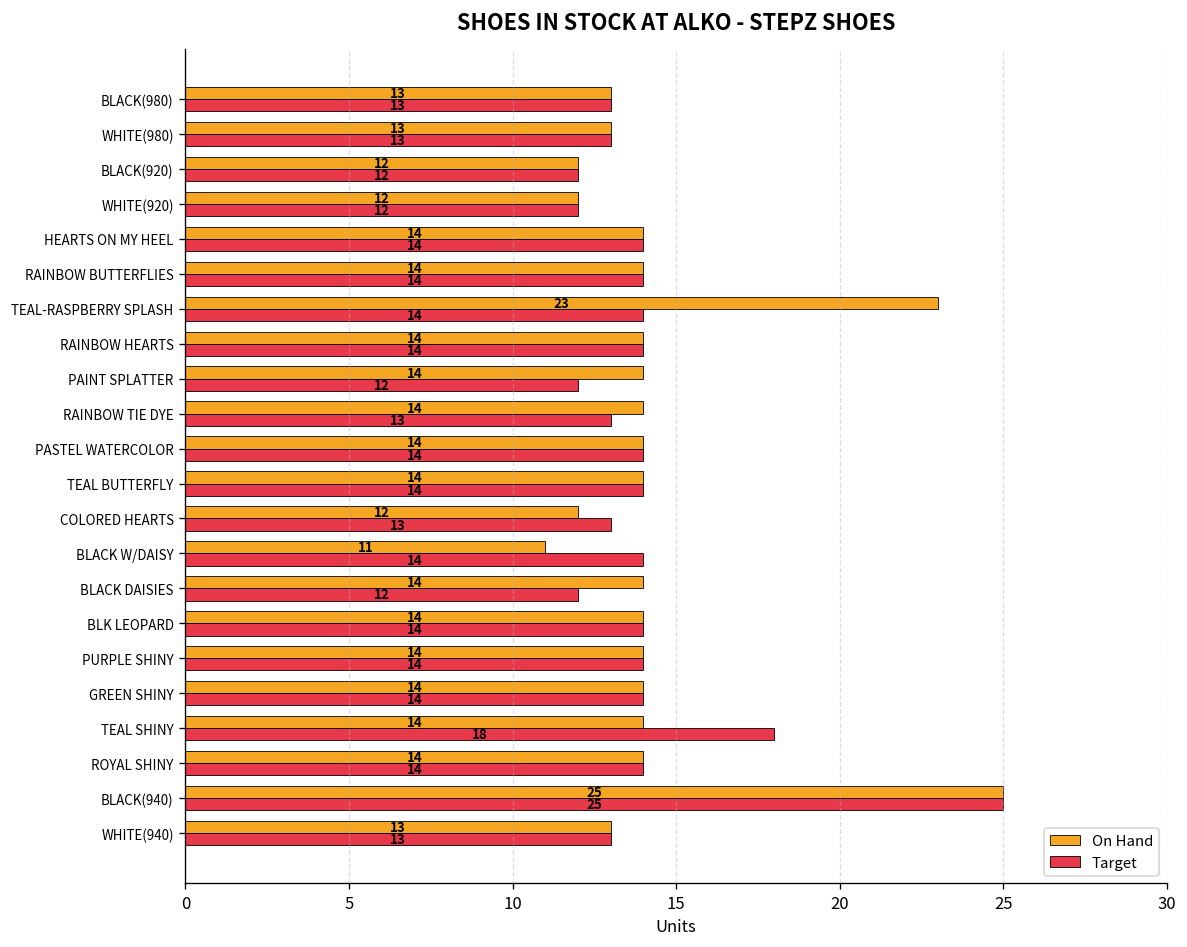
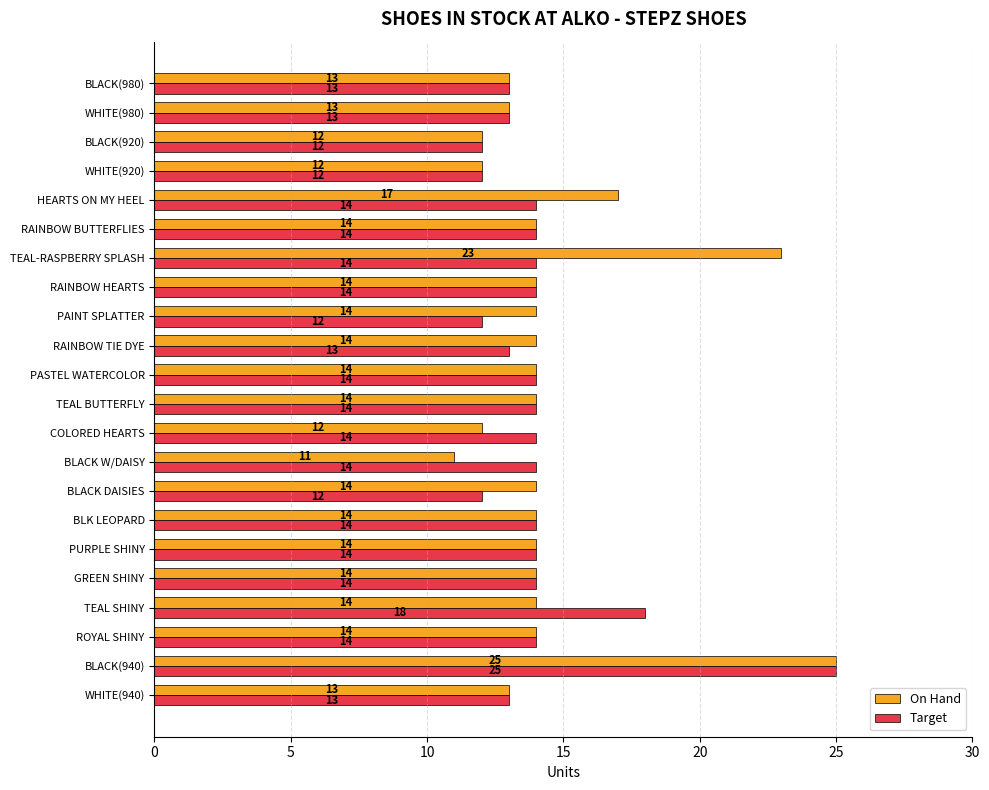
On Hand, HEARTS ON MY HEEL: 14 -> 17
Target, COLORED HEARTS: 13 -> 14
